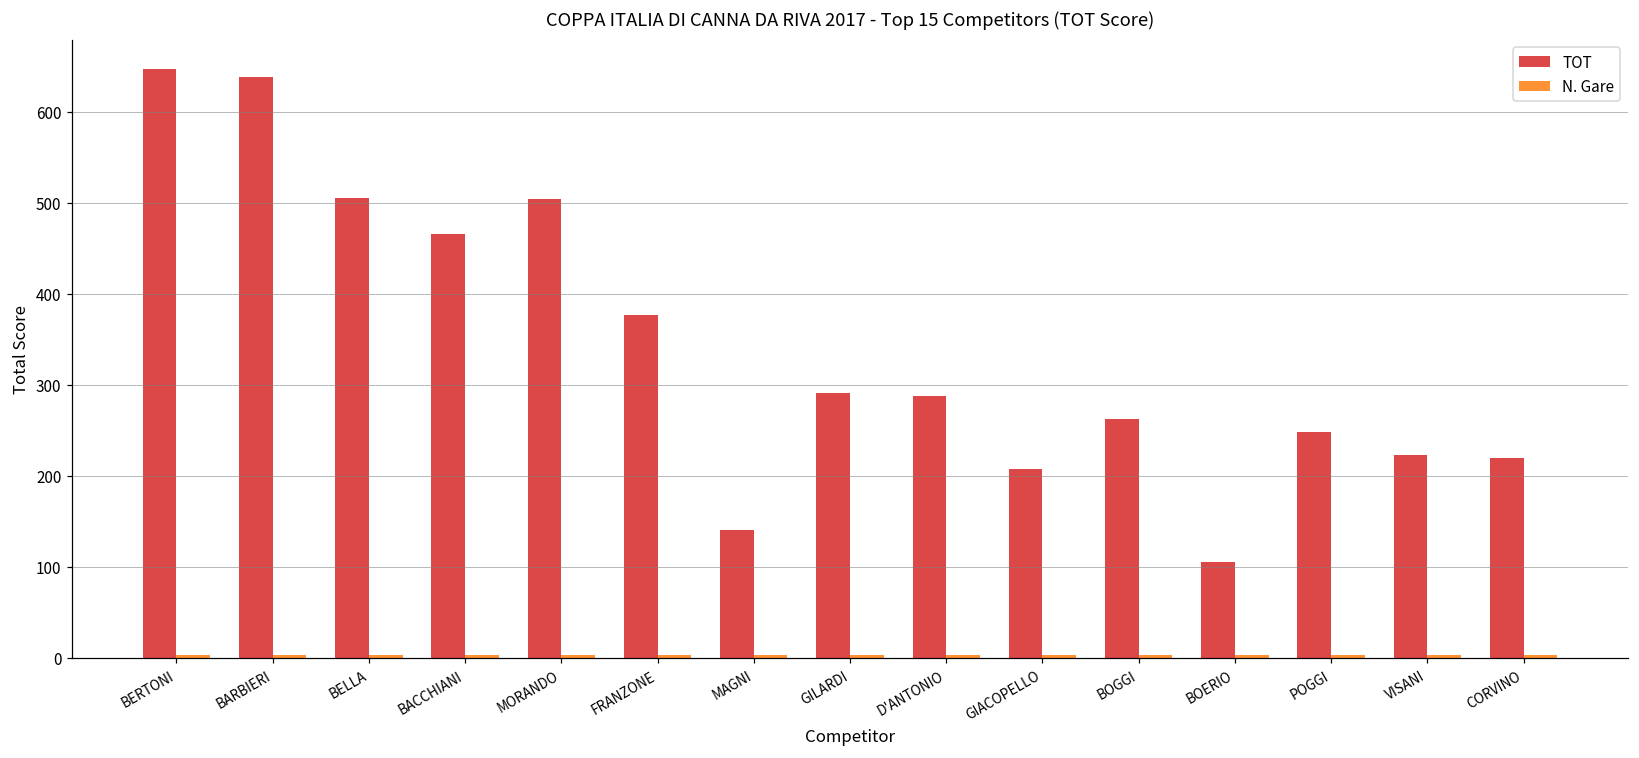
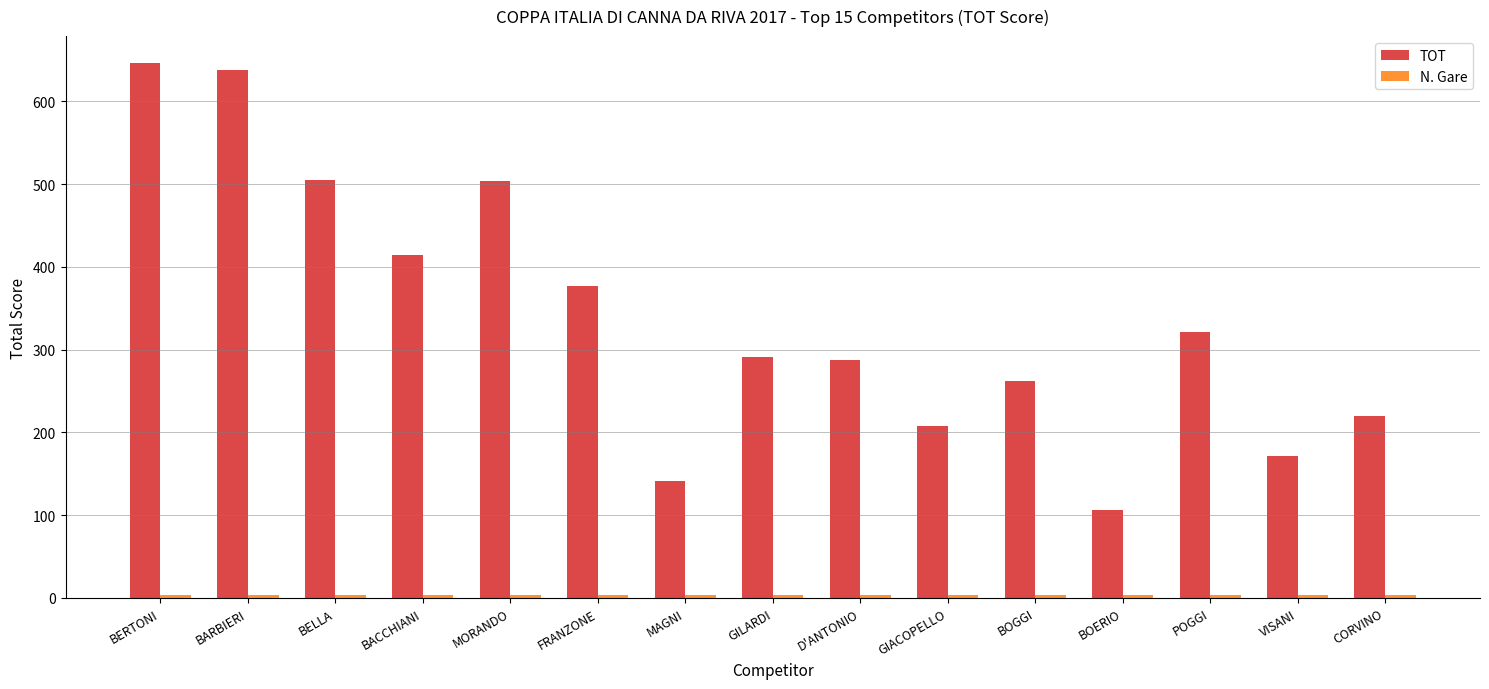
TOT, BACCHIANI: 470 -> 420
TOT, POGGI: 250 -> 320
TOT, VISANI: 220 -> 170
